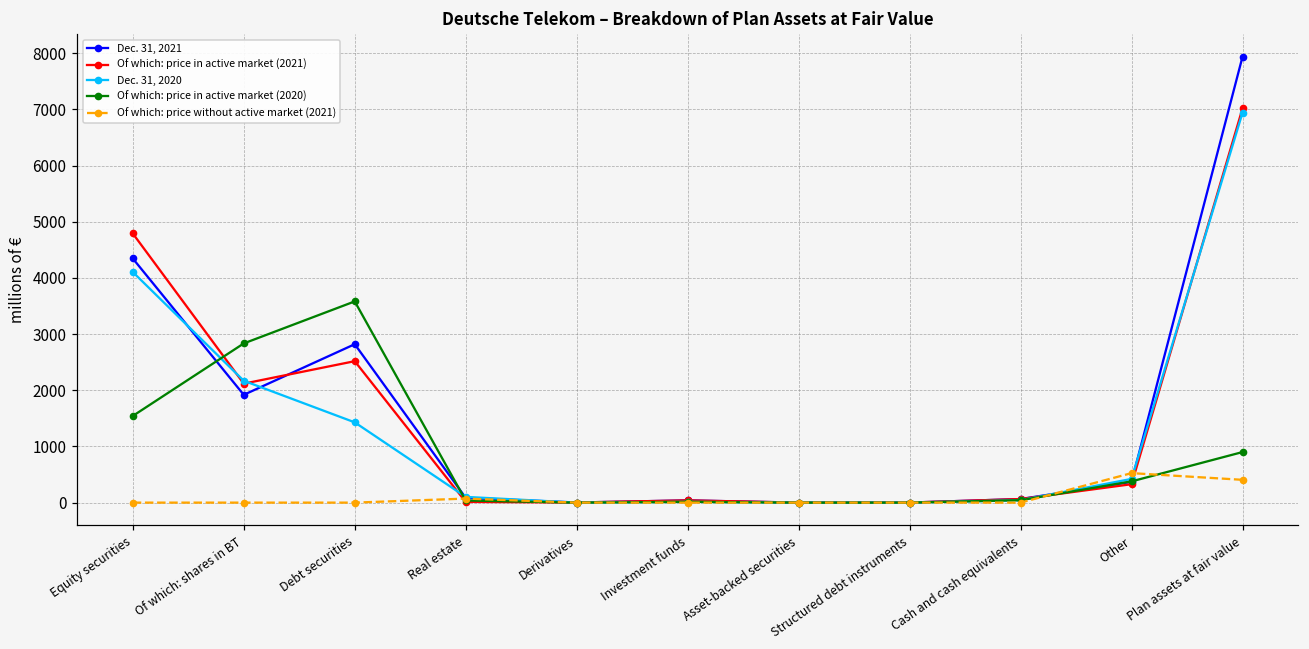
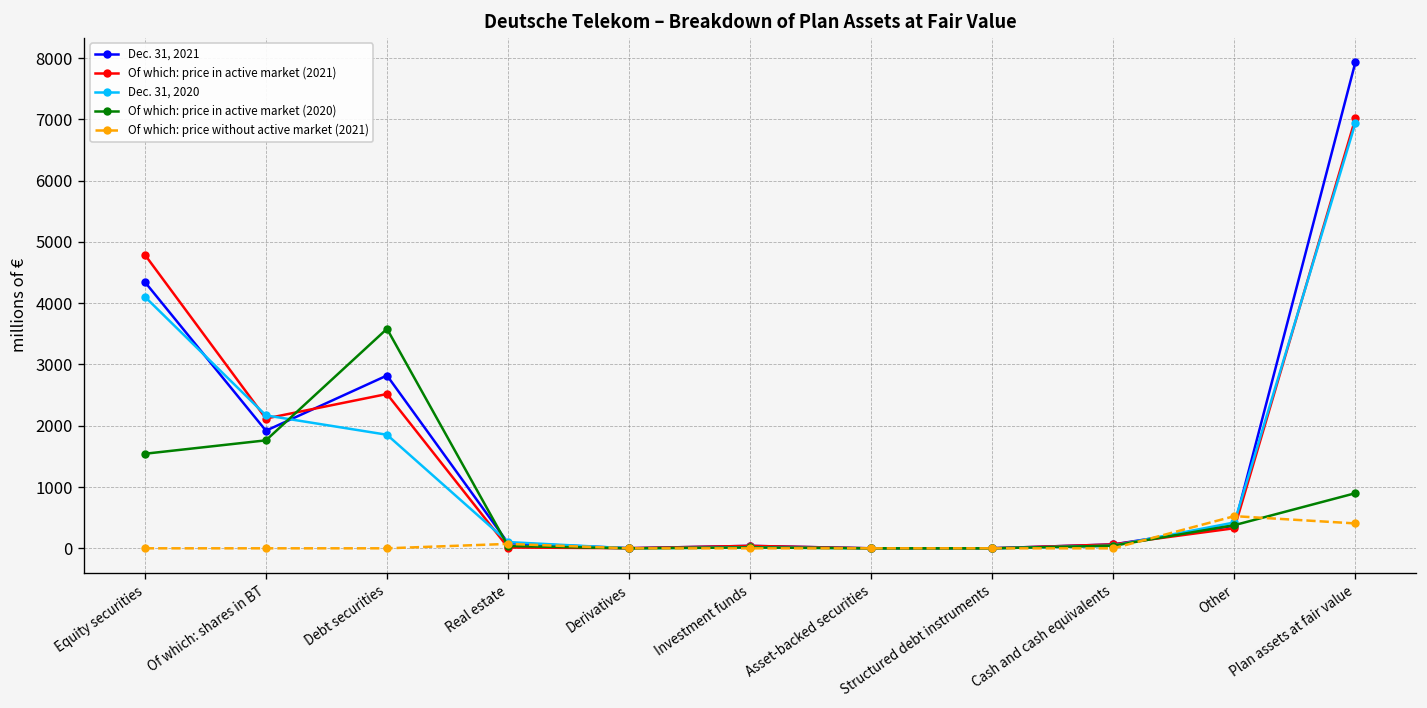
Of which: price in active market (2020), Of which: shares in BT: 2800 -> 1800
Dec. 31, 2020, Debt securities: 1400 -> 1900
